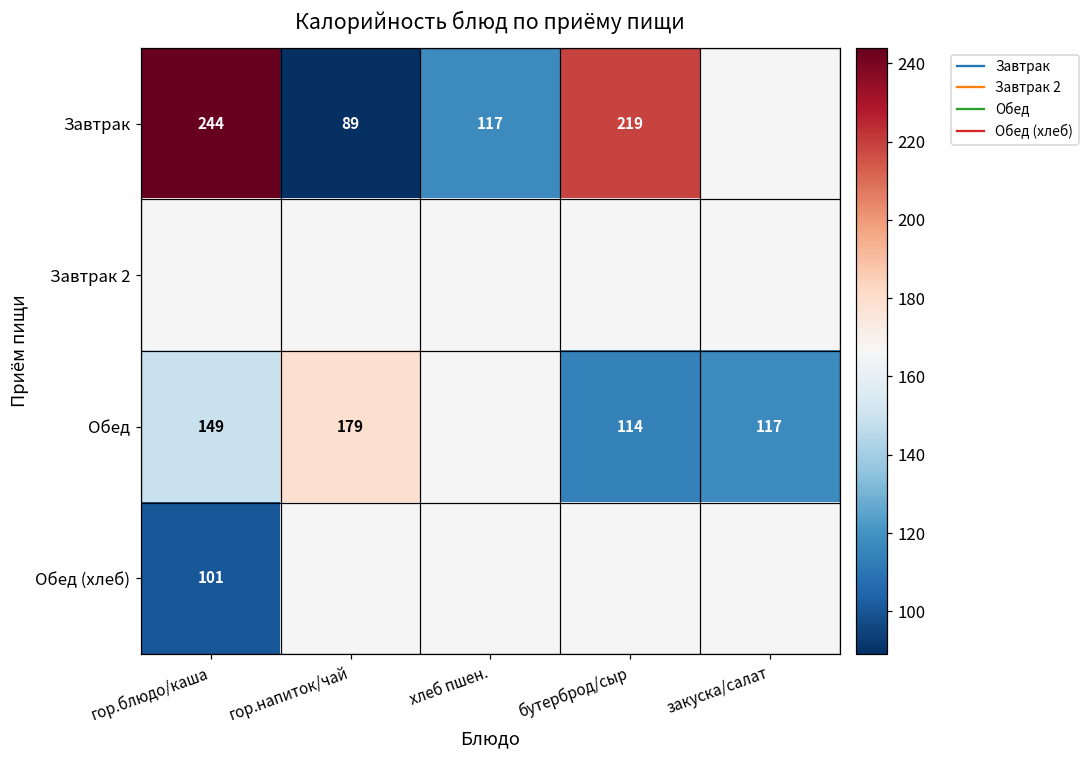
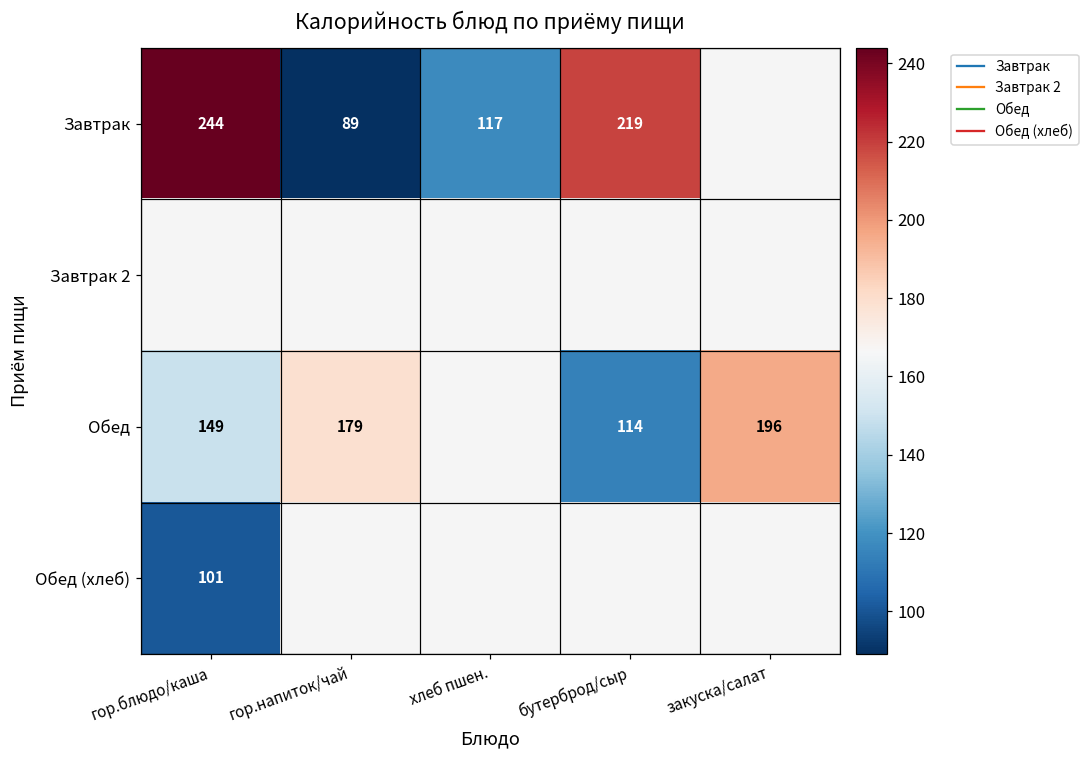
Обед, закуска/салат: 117 -> 196
